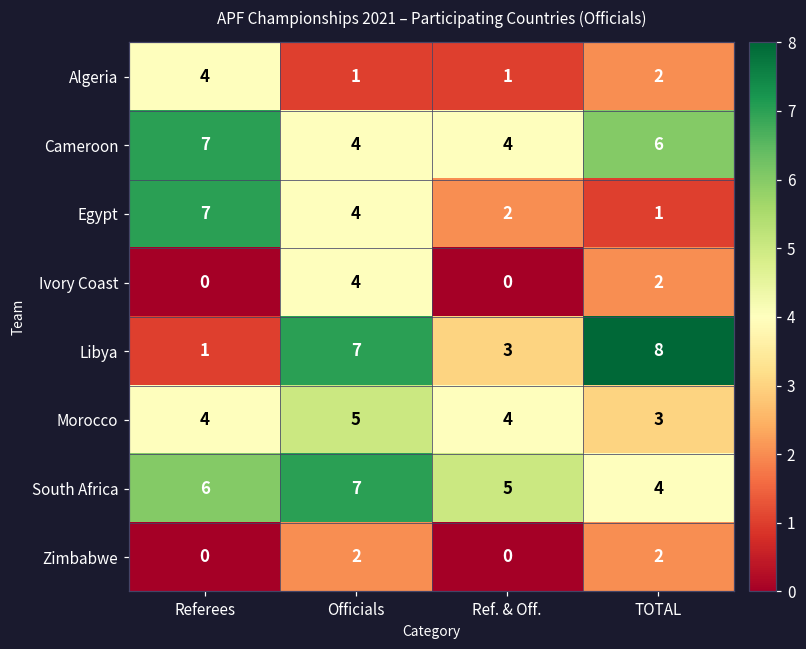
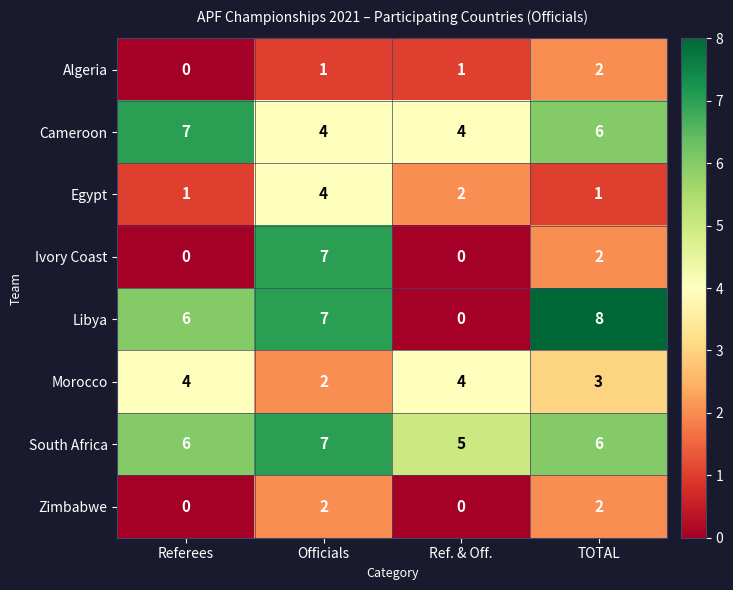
Algeria, Referees: 4 -> 0
Egypt, Referees: 7 -> 1
Ivory Coast, Officials: 4 -> 7
Libya, Referees: 1 -> 6
Libya, Ref. & Off.: 3 -> 0
Morocco, Officials: 5 -> 2
South Africa, TOTAL: 4 -> 6
